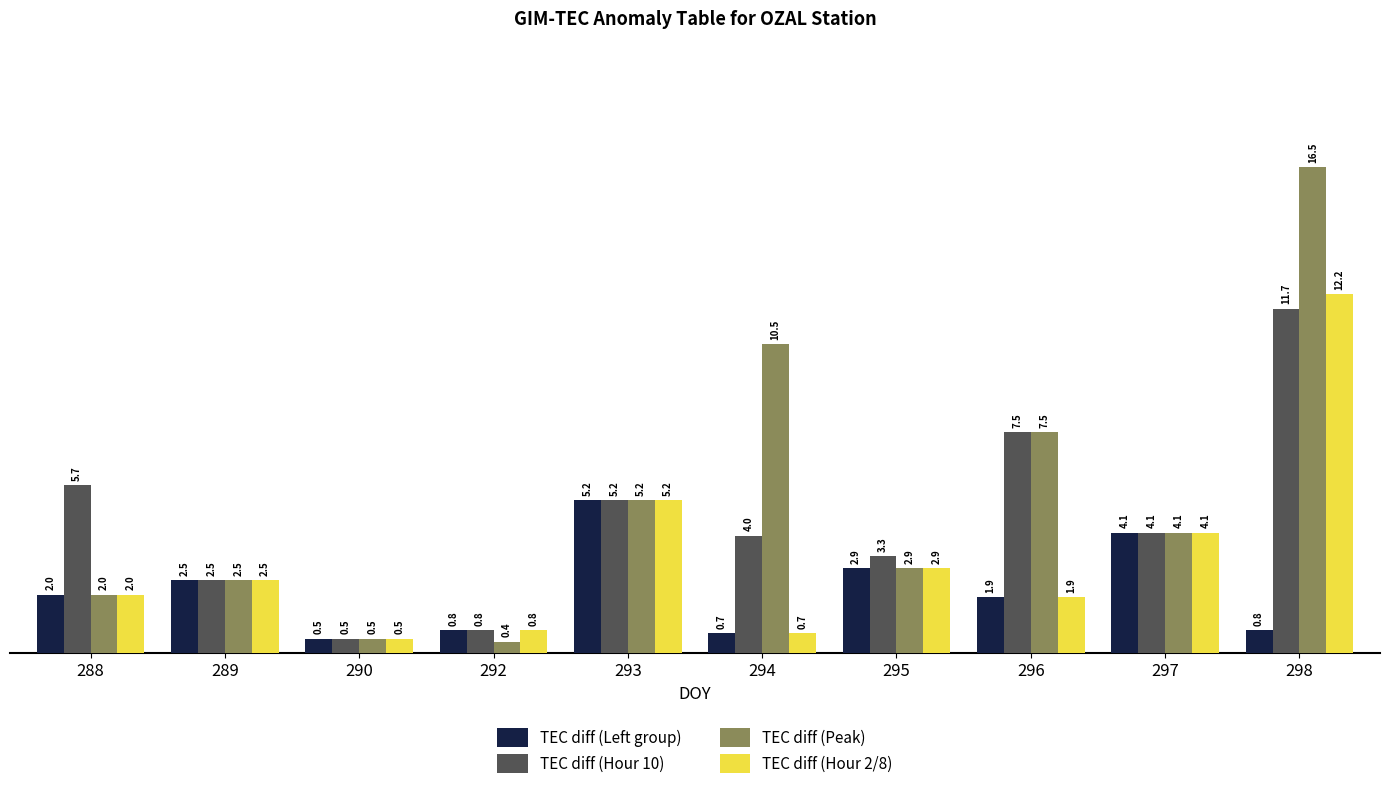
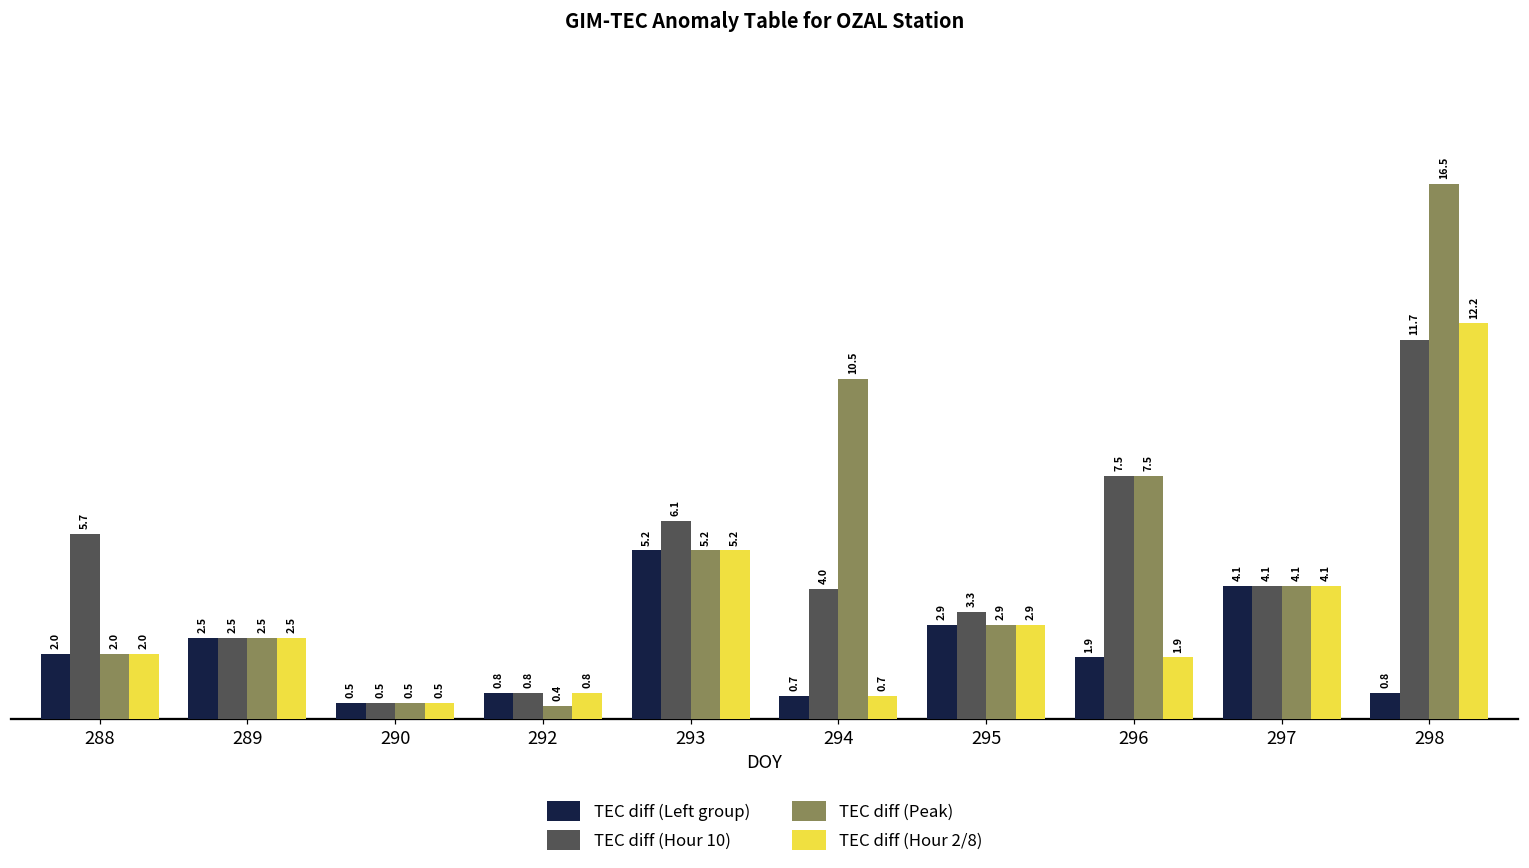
TEC diff (Hour 10), 293: 5.2 -> 6.1
